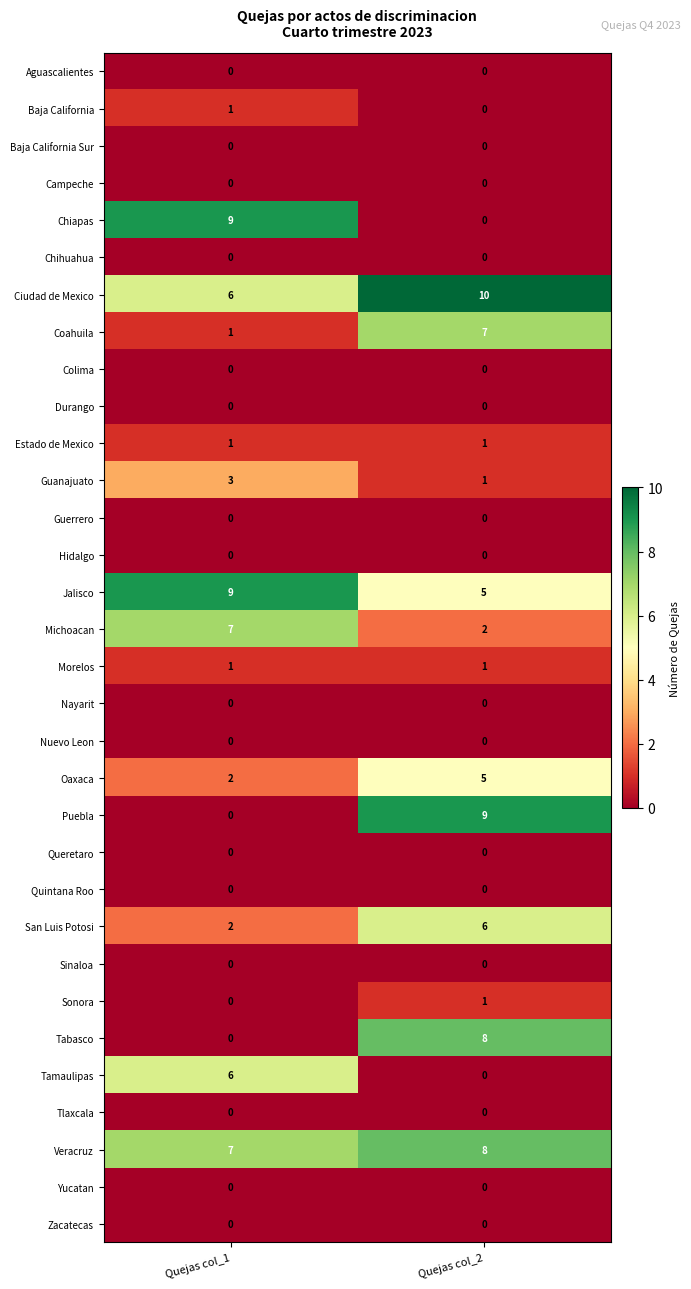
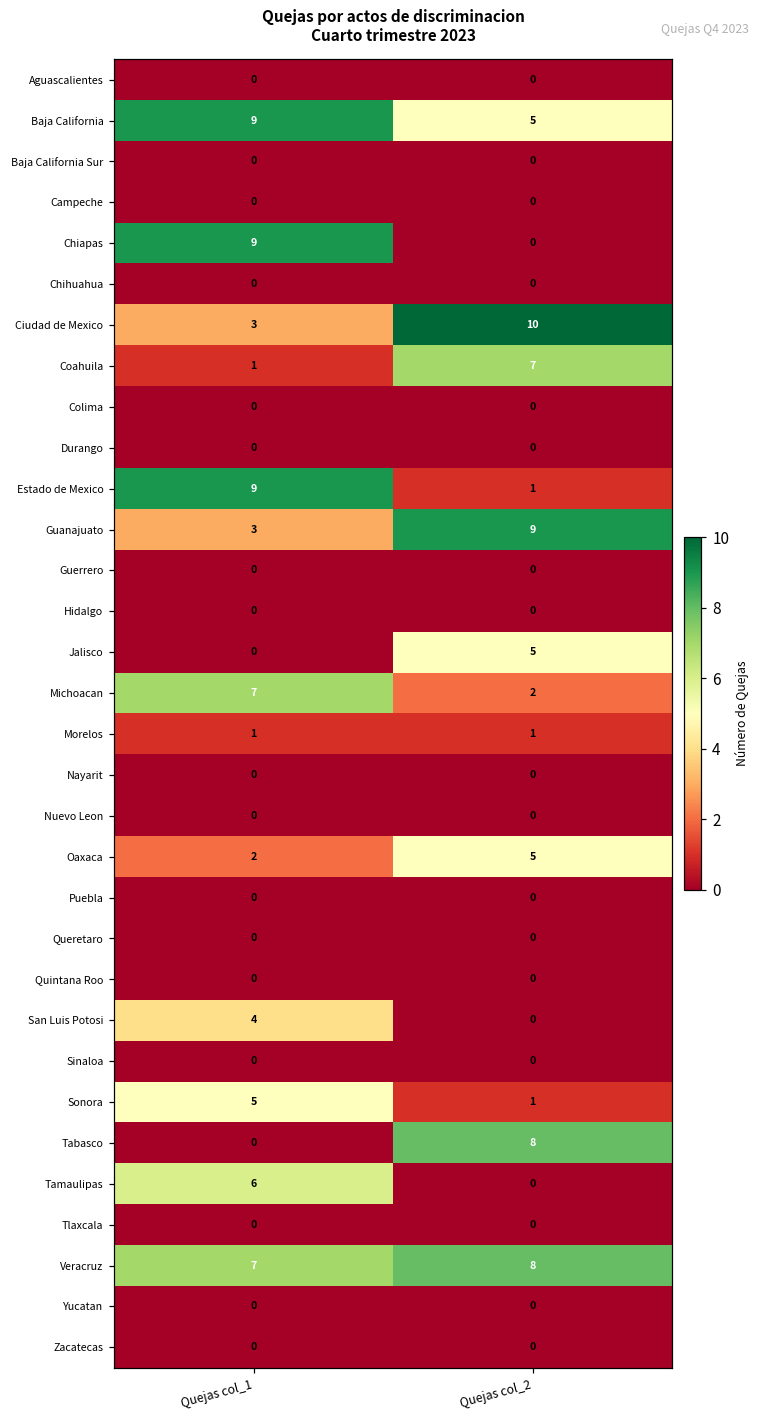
Baja California, Quejas col_1: 1 -> 9
Baja California, Quejas col_2: 0 -> 5
Ciudad de Mexico, Quejas col_1: 6 -> 3
Estado de Mexico, Quejas col_1: 1 -> 9
Guanajuato, Quejas col_2: 1 -> 9
Jalisco, Quejas col_1: 9 -> 0
Puebla, Quejas col_2: 9 -> 0
San Luis Potosi, Quejas col_1: 2 -> 4
San Luis Potosi, Quejas col_2: 6 -> 0
Sonora, Quejas col_1: 0 -> 5
